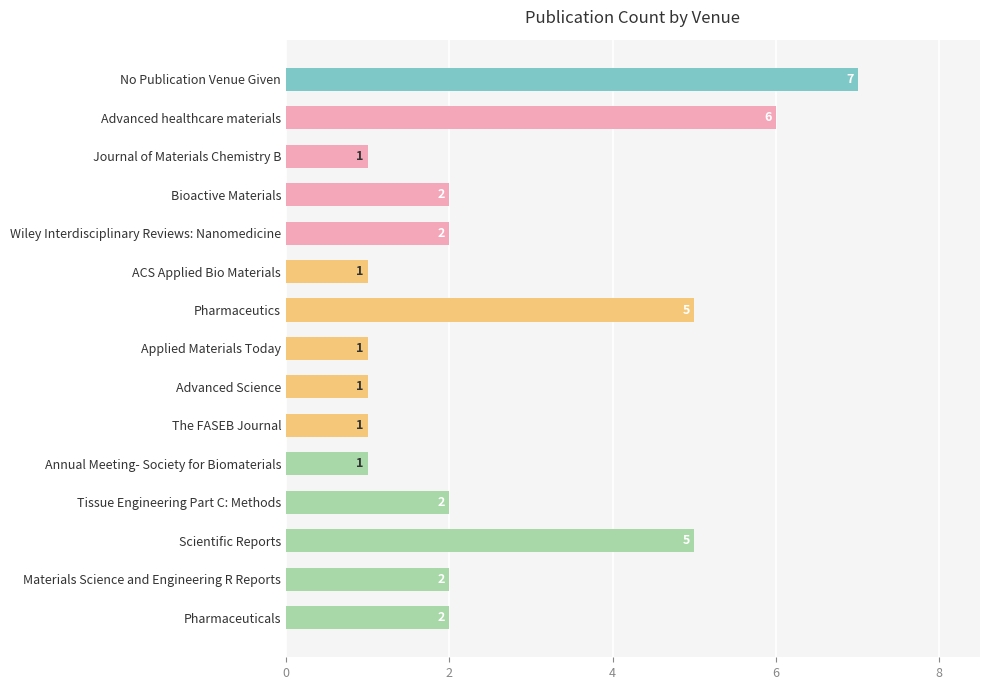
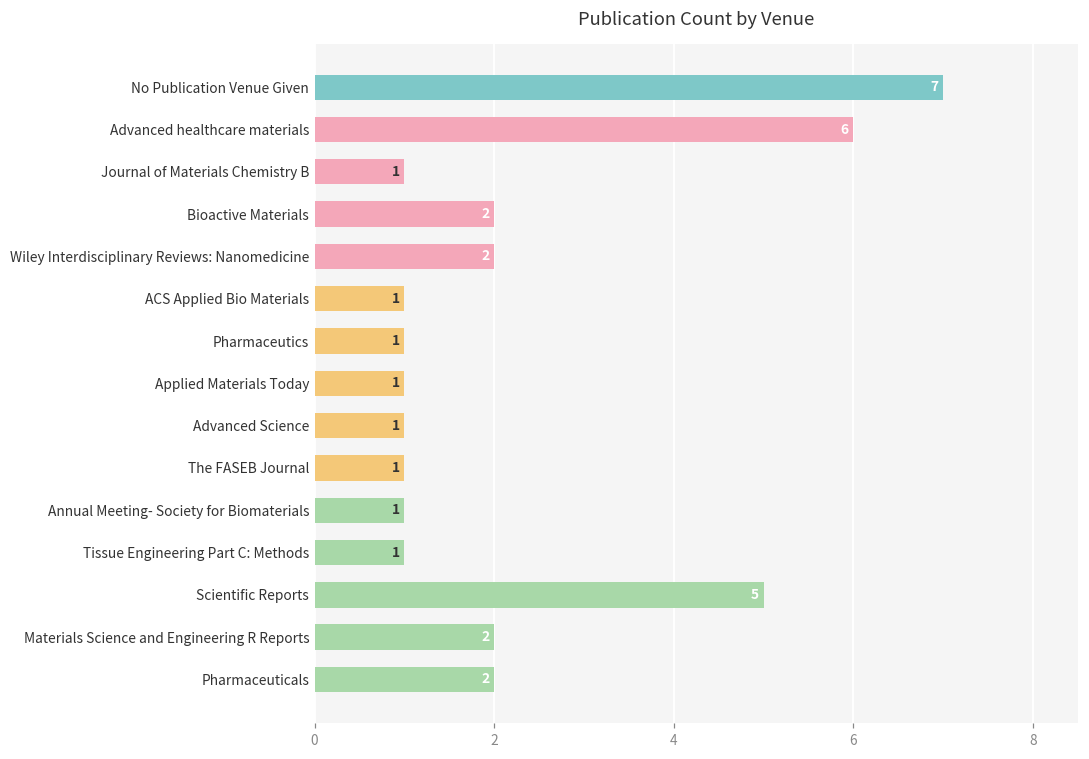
Pharmaceutics: 5 -> 1
Tissue Engineering Part C: Methods: 2 -> 1
